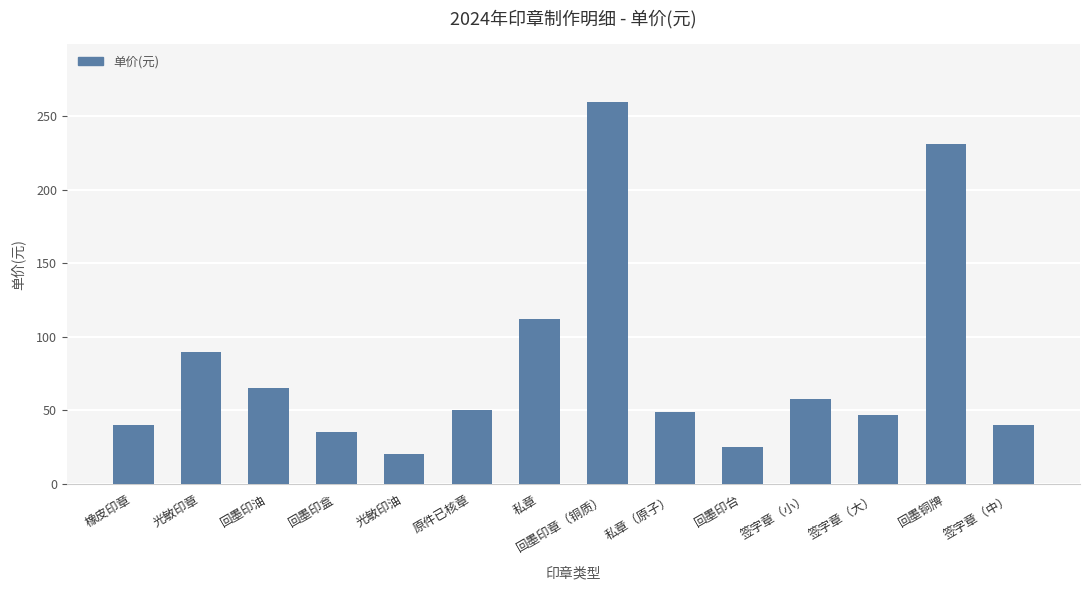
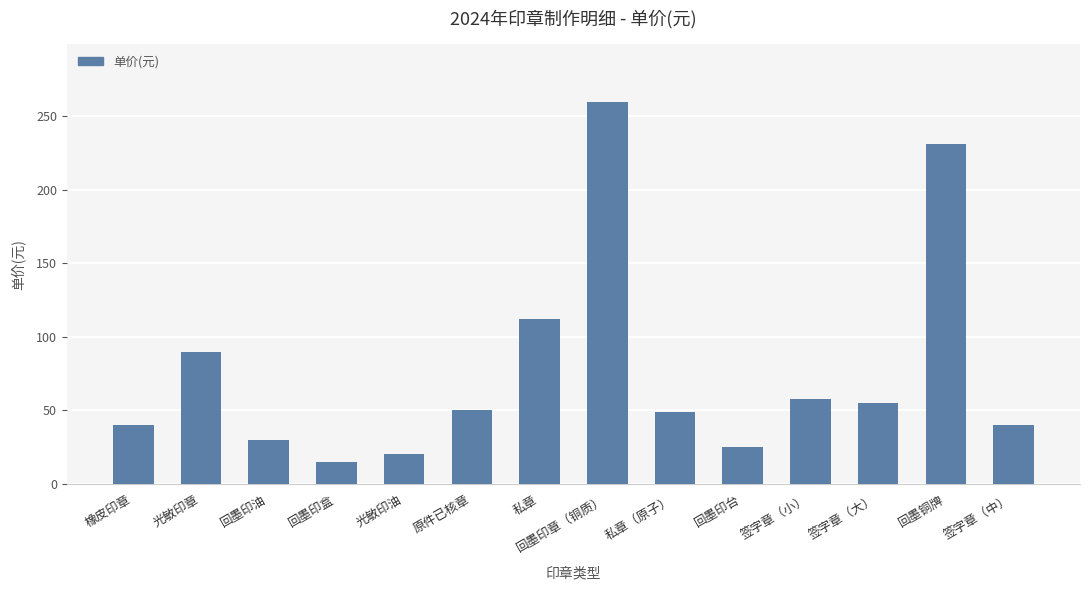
回墨印油: 65 -> 30
回墨印盒: 35 -> 15
签字章（大）: 47 -> 55
